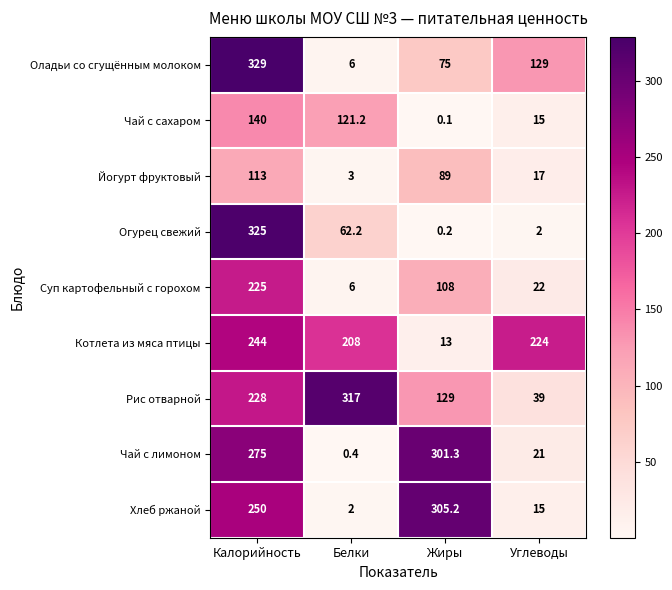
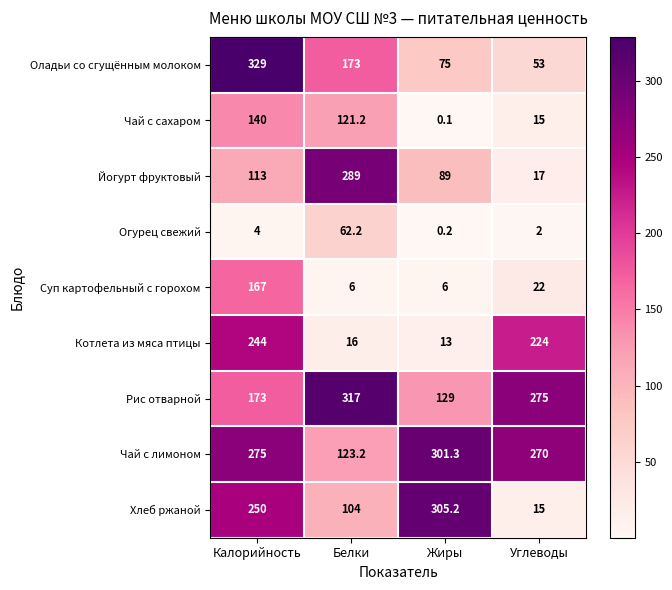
Оладьи со сгущённым молоком, Белки: 6 -> 173
Оладьи со сгущённым молоком, Углеводы: 129 -> 53
Йогурт фруктовый, Белки: 3 -> 289
Огурец свежий, Калорийность: 325 -> 4
Суп картофельный с горохом, Калорийность: 225 -> 167
Суп картофельный с горохом, Жиры: 108 -> 6
Котлета из мяса птицы, Белки: 208 -> 16
Рис отварной, Калорийность: 228 -> 173
Рис отварной, Углеводы: 39 -> 275
Чай с лимоном, Белки: 0.4 -> 123.2
Чай с лимоном, Углеводы: 21 -> 270
Хлеб ржаной, Белки: 2 -> 104
